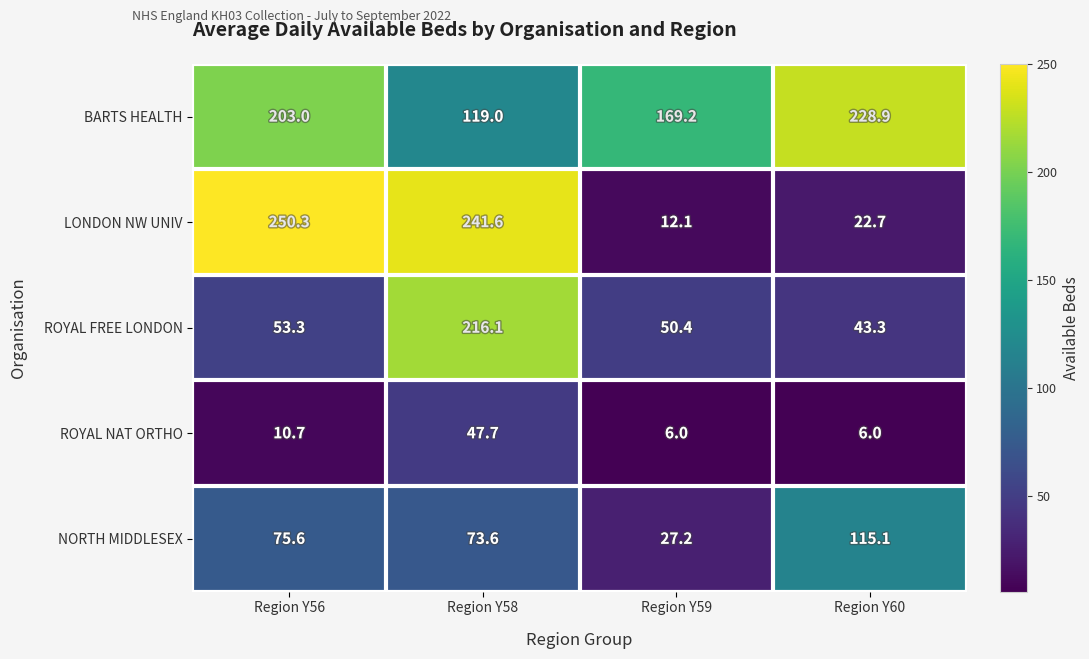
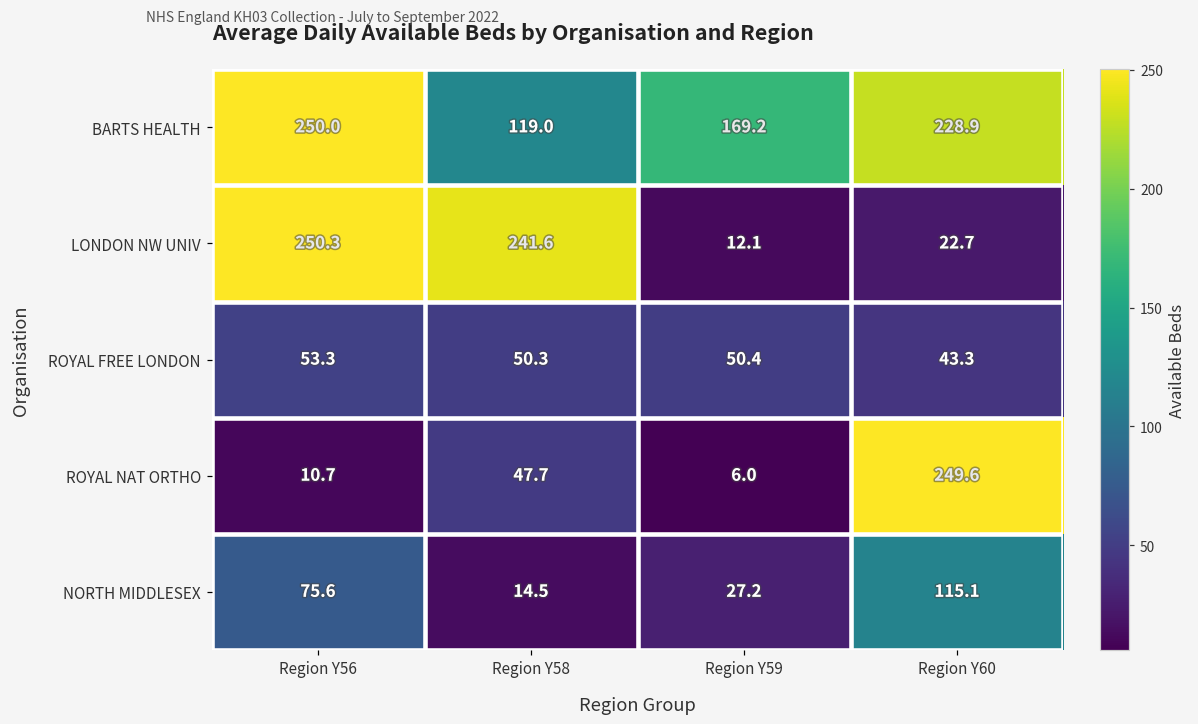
BARTS HEALTH, Region Y56: 203.0 -> 250.0
ROYAL FREE LONDON, Region Y58: 216.1 -> 50.3
ROYAL NAT ORTHO, Region Y60: 6.0 -> 249.6
NORTH MIDDLESEX, Region Y58: 73.6 -> 14.5
